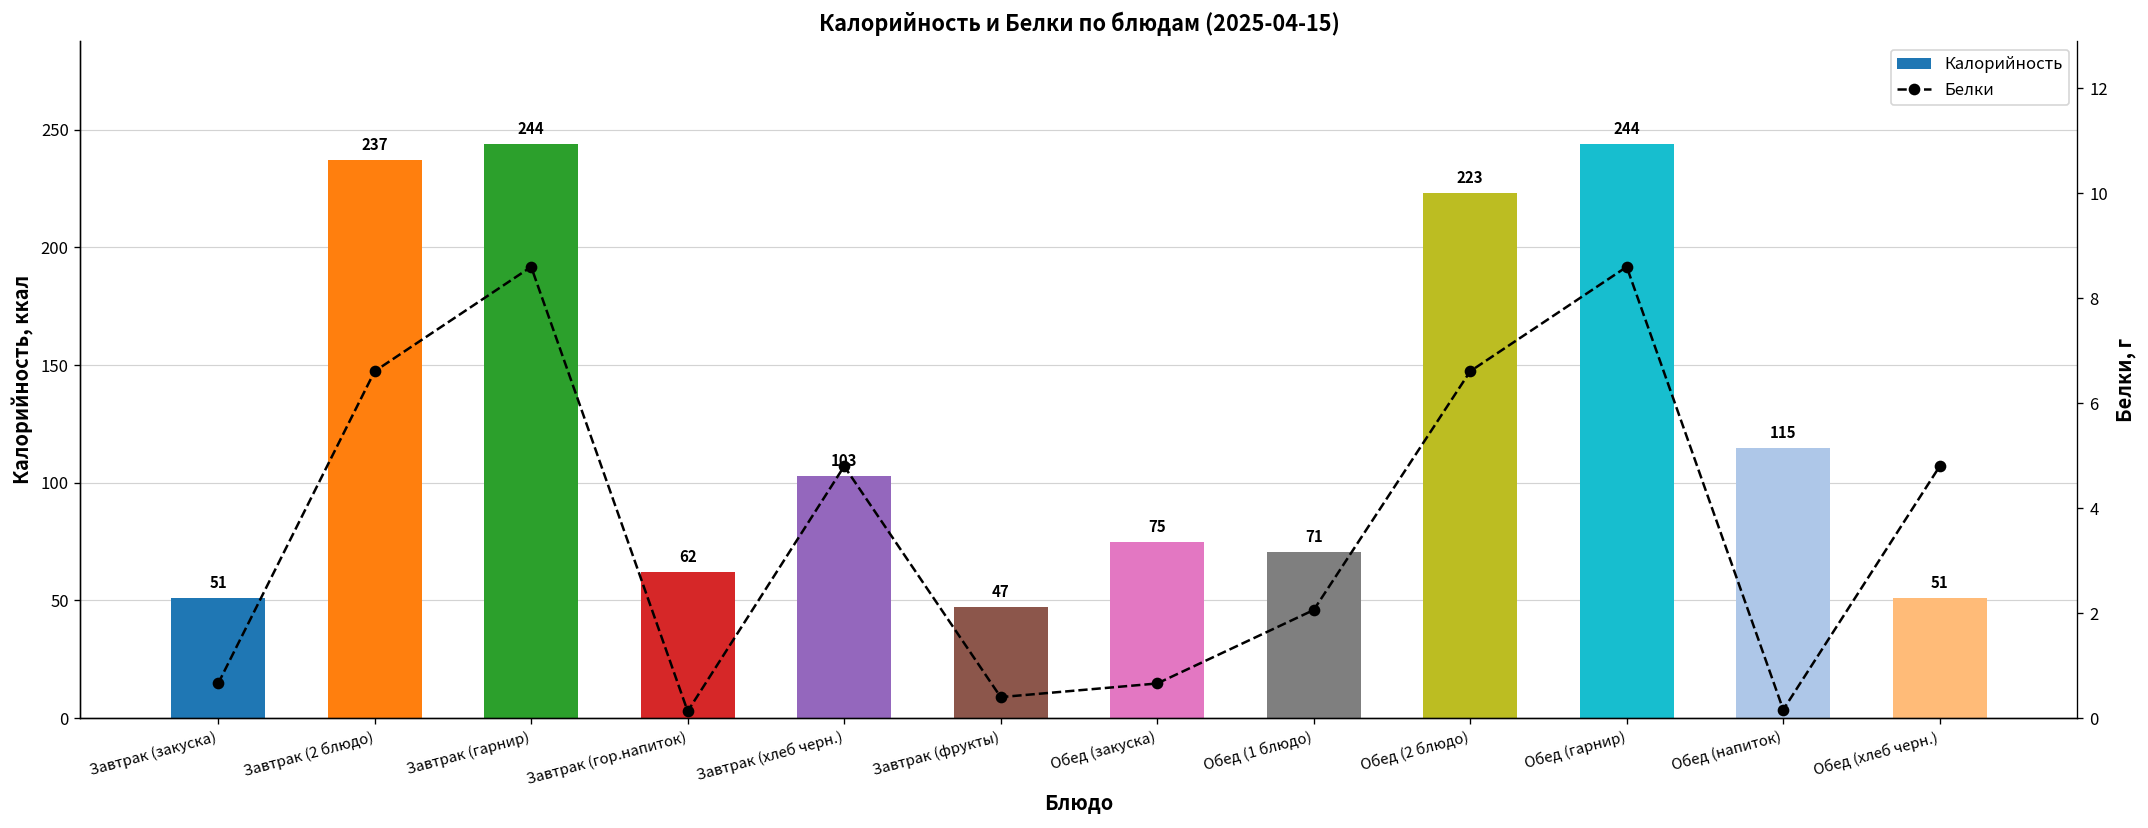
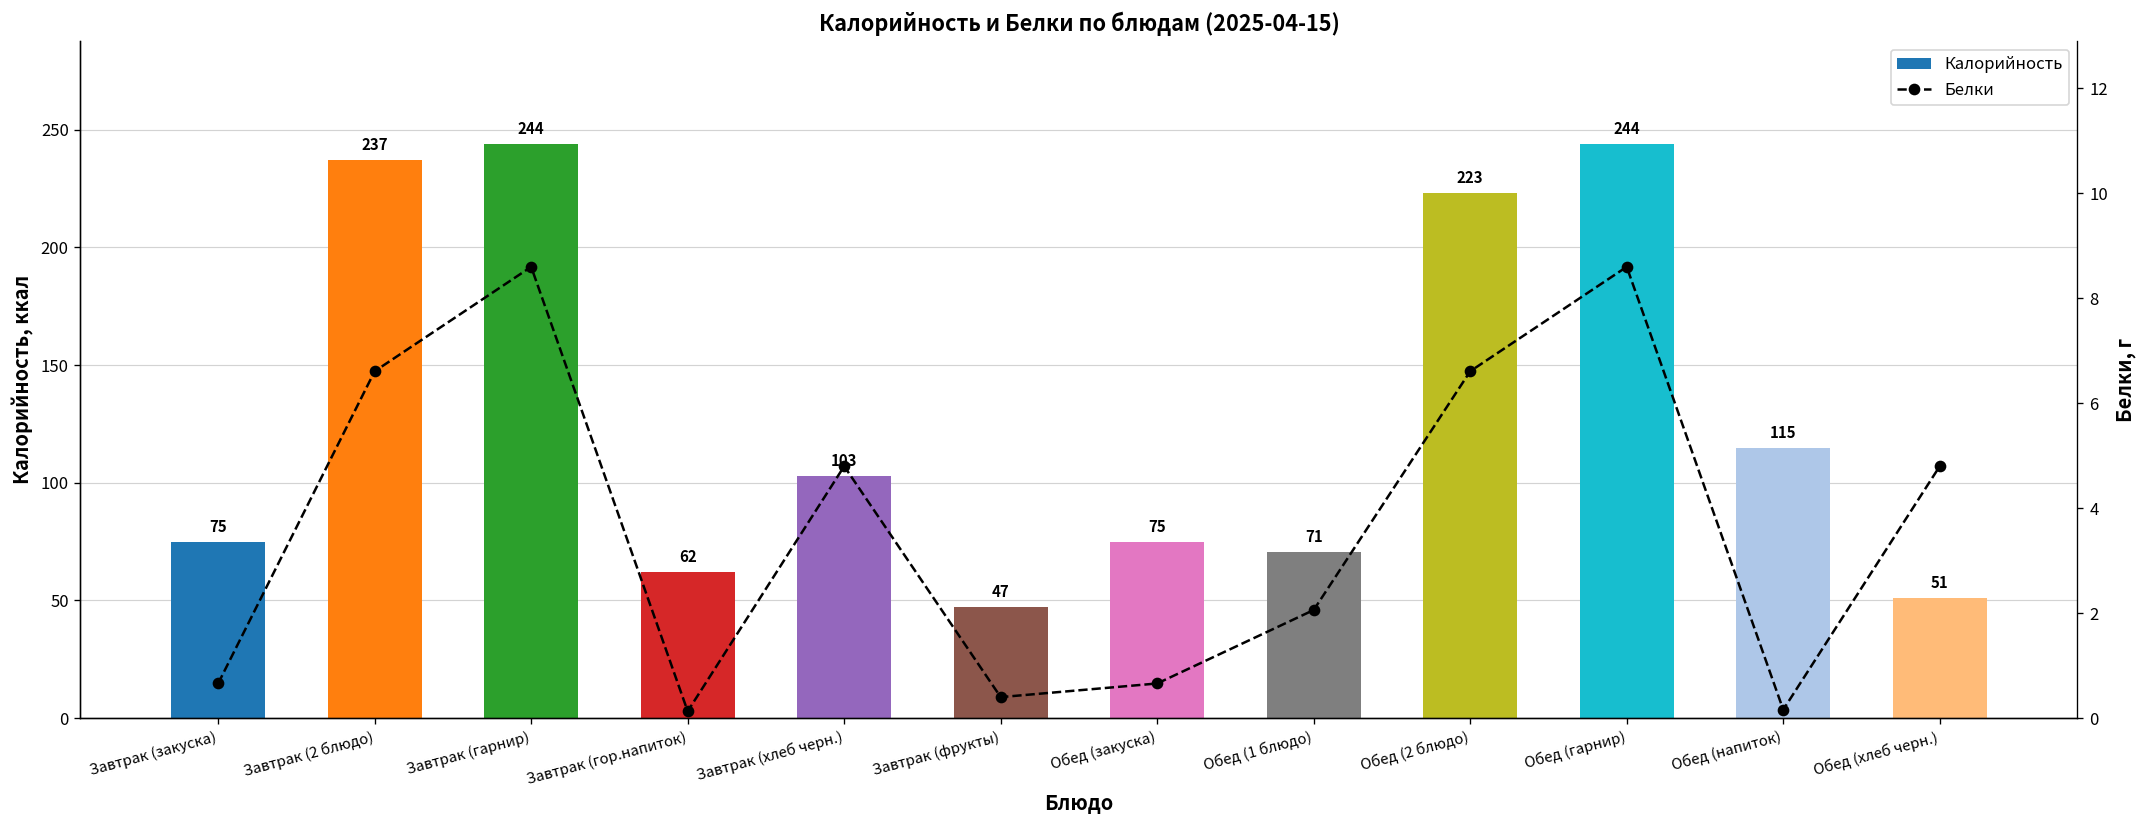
Калорийность, Завтрак (закуска): 51 -> 75
